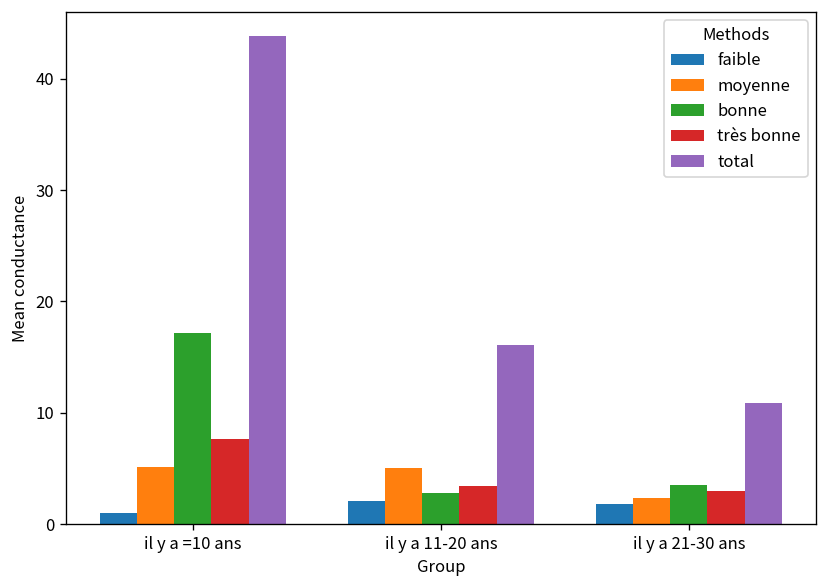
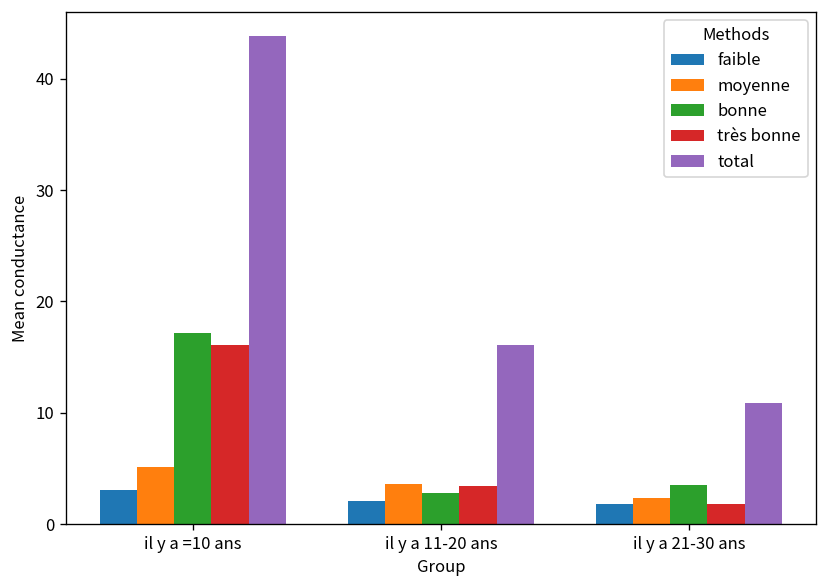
faible, il y a =10 ans: 1 -> 3
très bonne, il y a =10 ans: 8 -> 16
moyenne, il y a 11-20 ans: 5 -> 4
très bonne, il y a 21-30 ans: 3 -> 2
